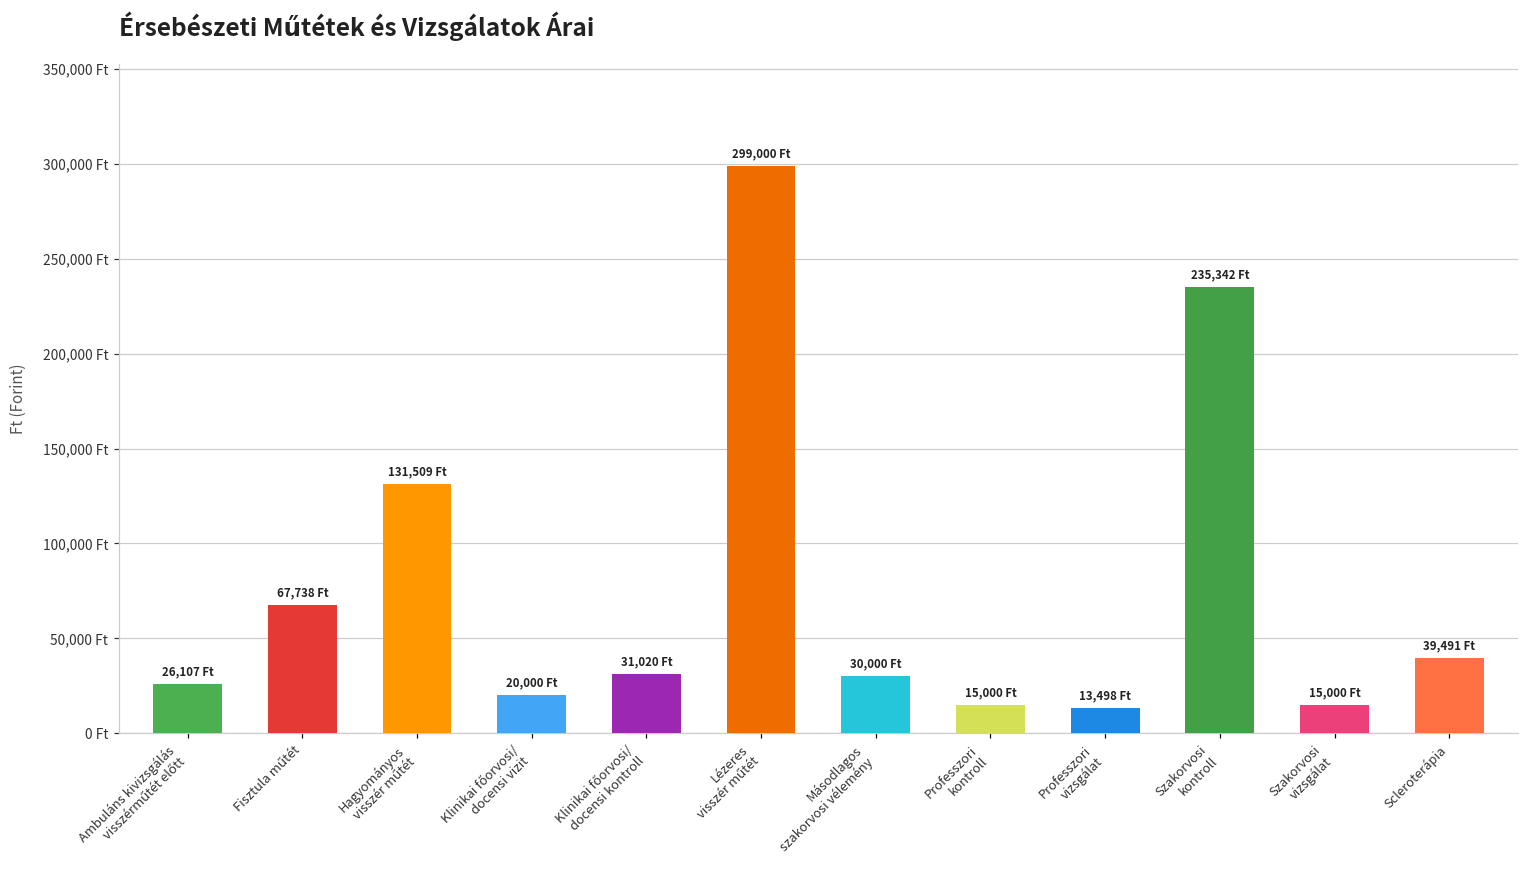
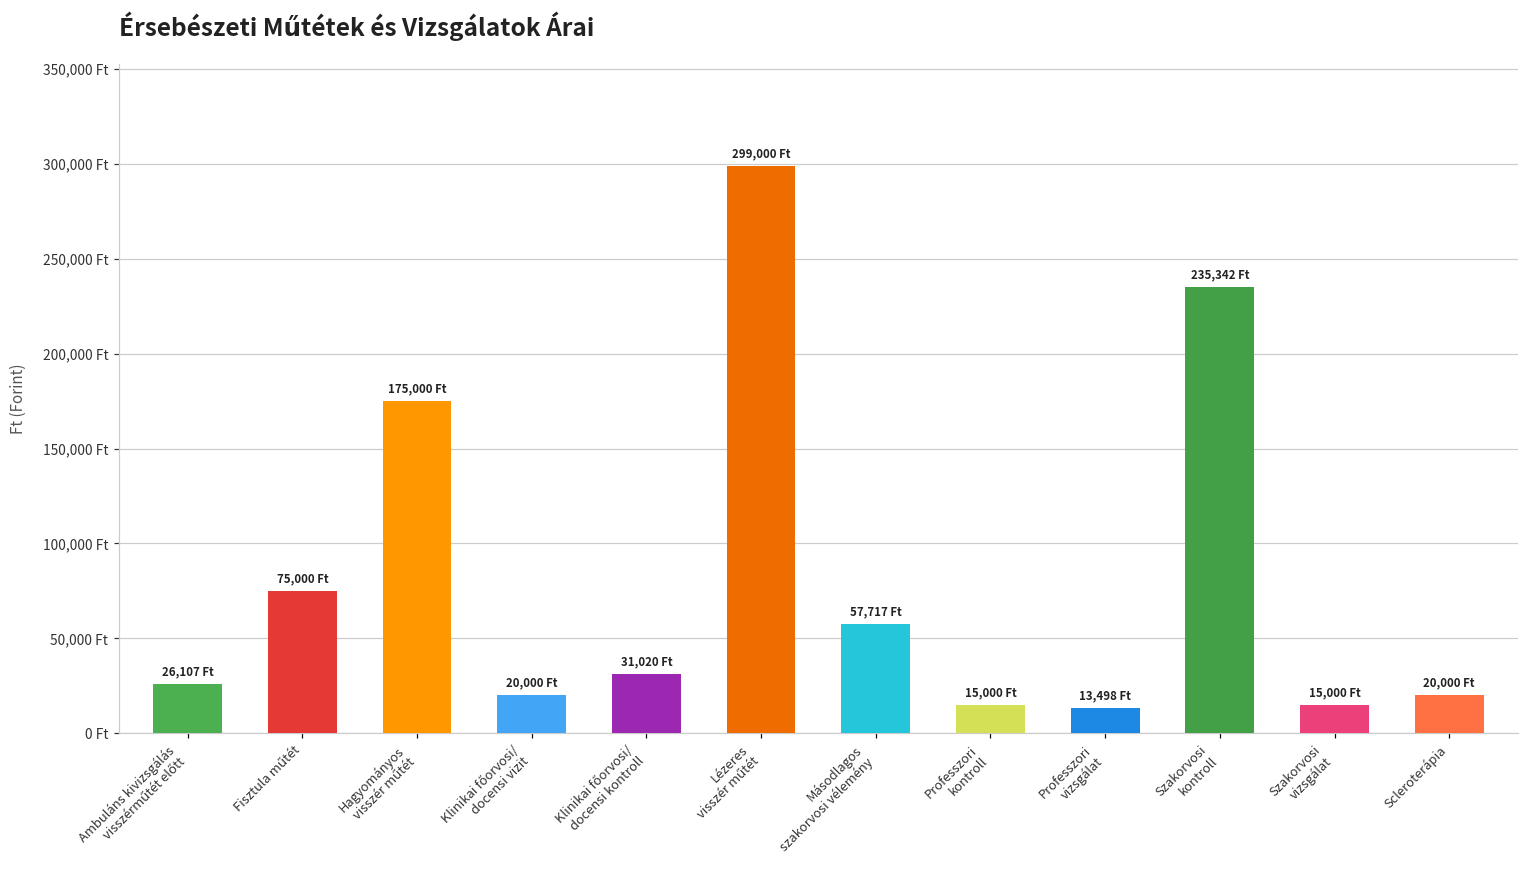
Fisztula műtét: 67,738 -> 75,000
Hagyományos visszér műtét: 131,509 -> 175,000
Másodlagos szakorvosi vélemény: 30,000 -> 57,717
Scleroterápia: 39,491 -> 20,000
